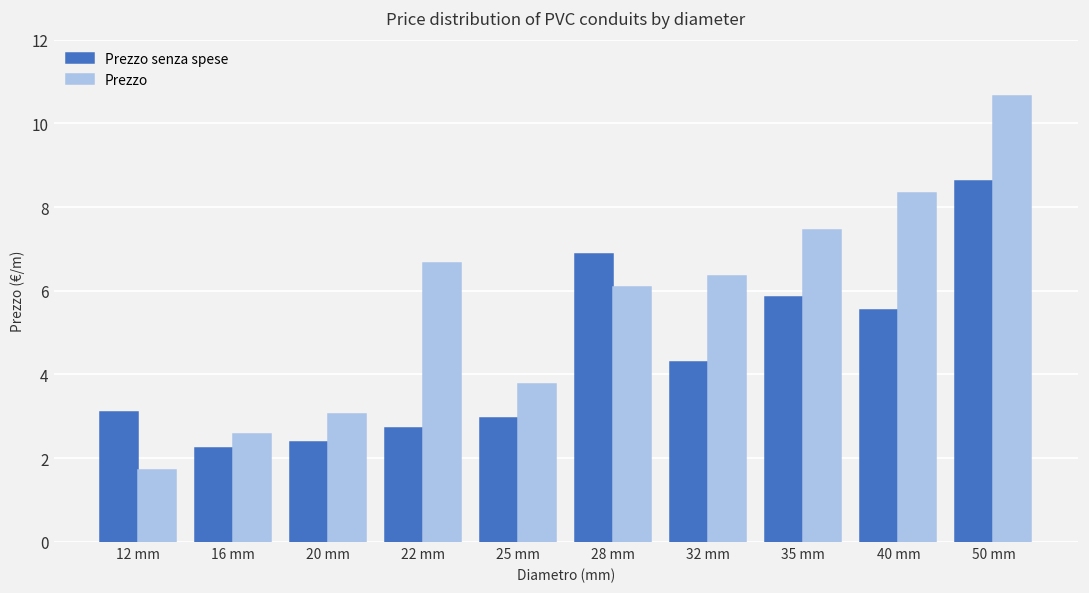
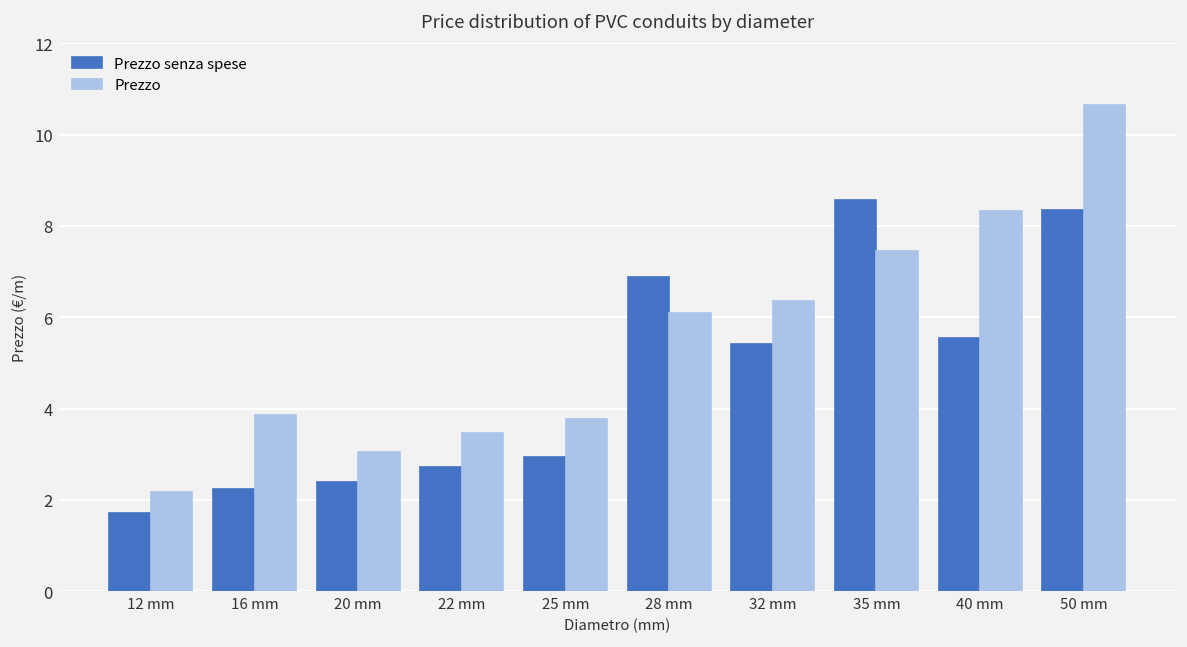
Prezzo senza spese, 12 mm: 3.1 -> 1.7
Prezzo, 12 mm: 1.7 -> 2.2
Prezzo, 16 mm: 2.6 -> 3.9
Prezzo, 22 mm: 6.7 -> 3.5
Prezzo senza spese, 32 mm: 4.3 -> 5.4
Prezzo senza spese, 35 mm: 5.8 -> 8.6
Prezzo senza spese, 50 mm: 8.6 -> 8.3
